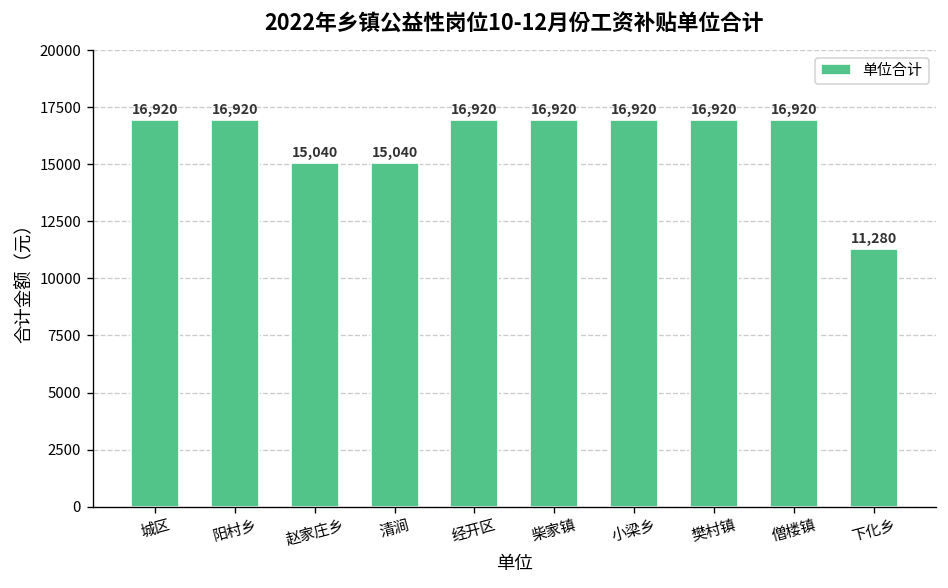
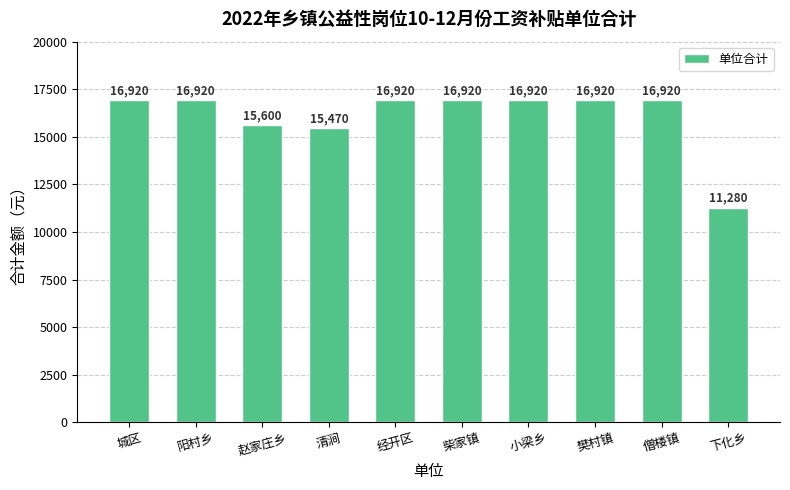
赵家庄乡: 15,040 -> 15,600
清涧: 15,040 -> 15,470
